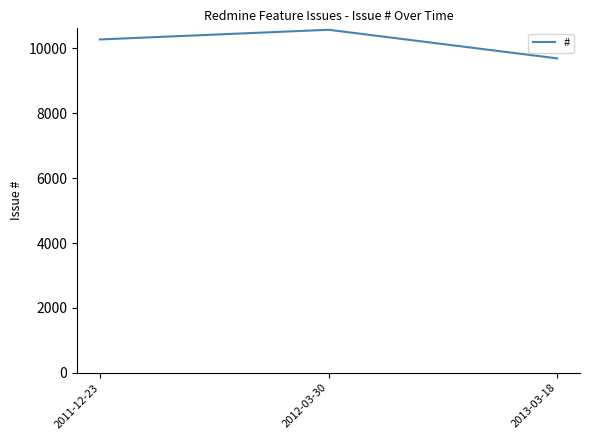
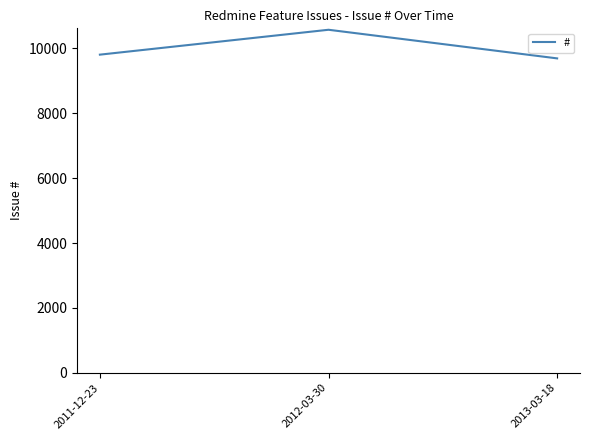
2011-12-23: 10300 -> 9800
